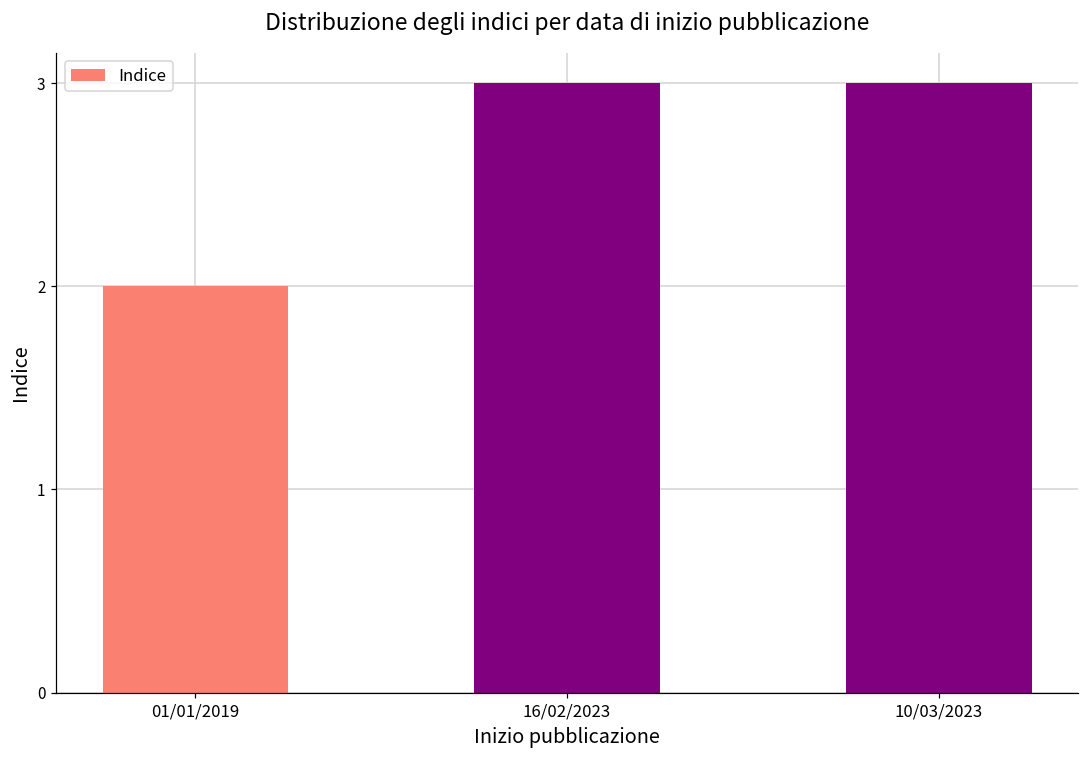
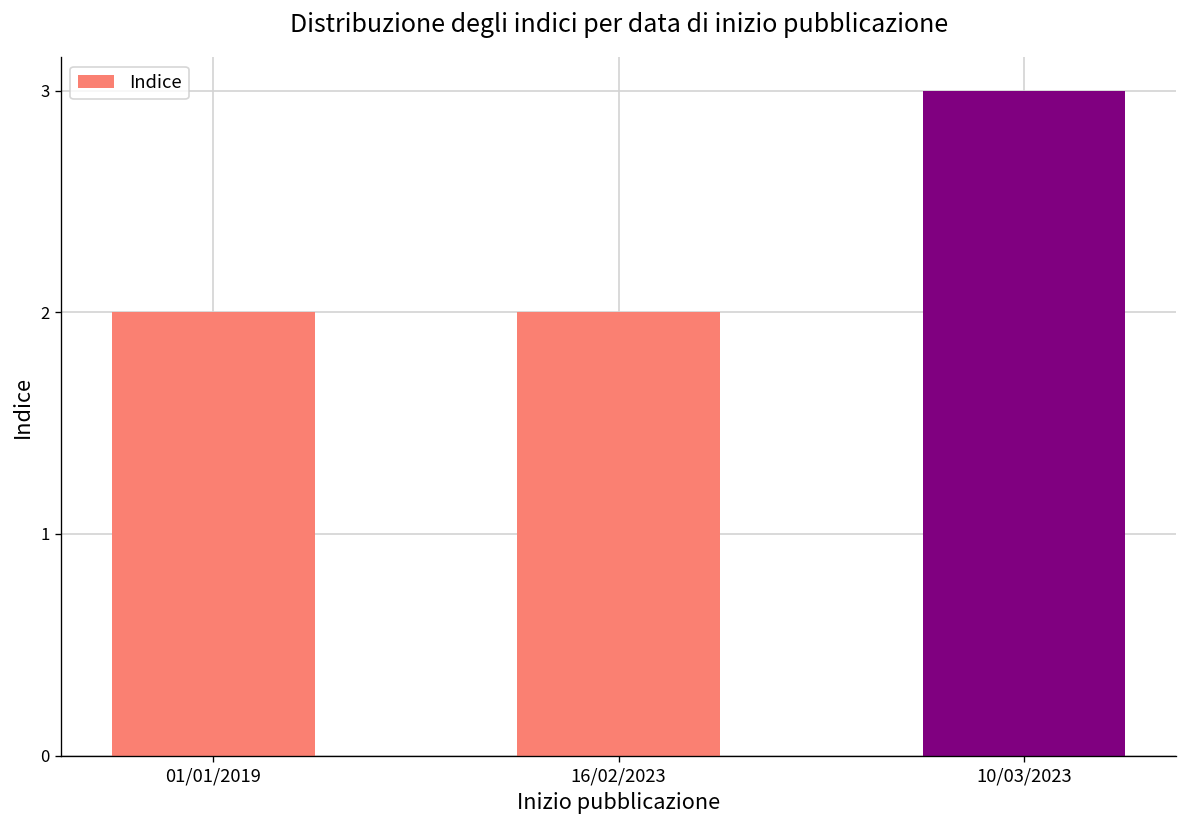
16/02/2023: 3 -> 2
